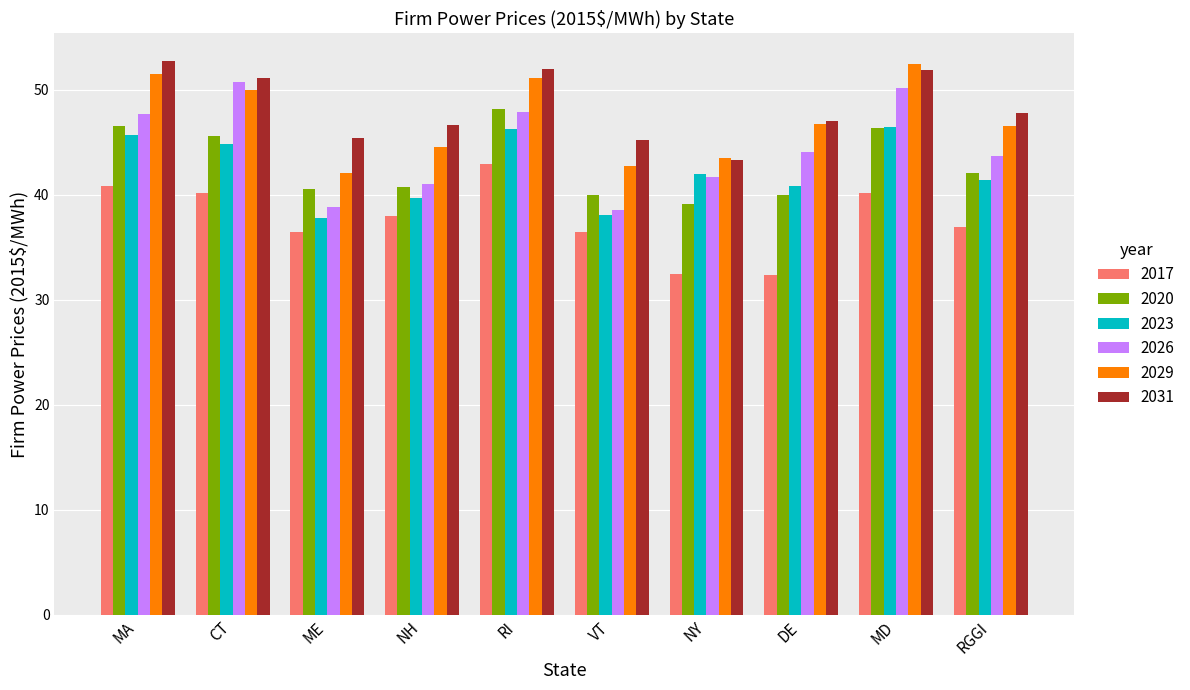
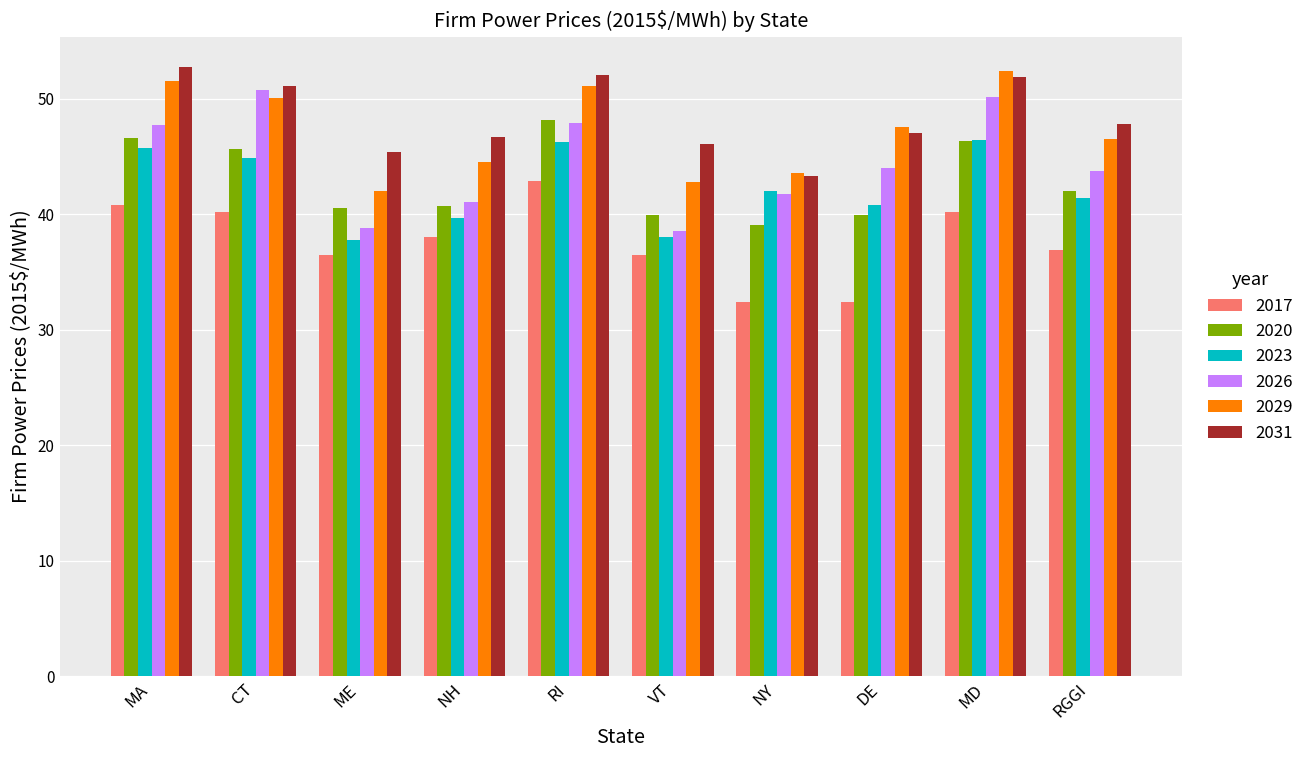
2031, VT: 45.2 -> 46.1
2029, DE: 46.7 -> 47.6
